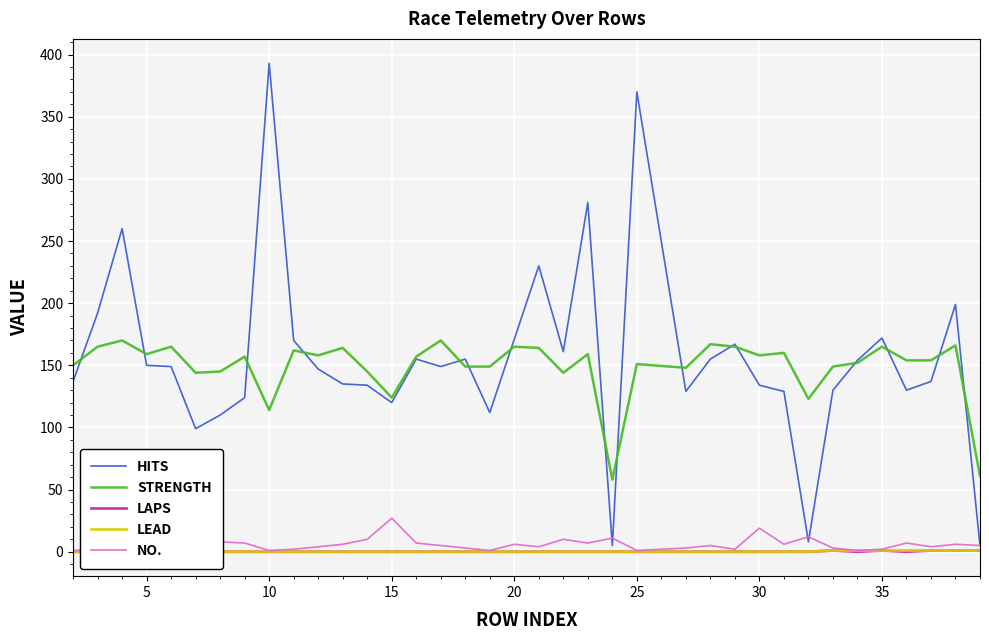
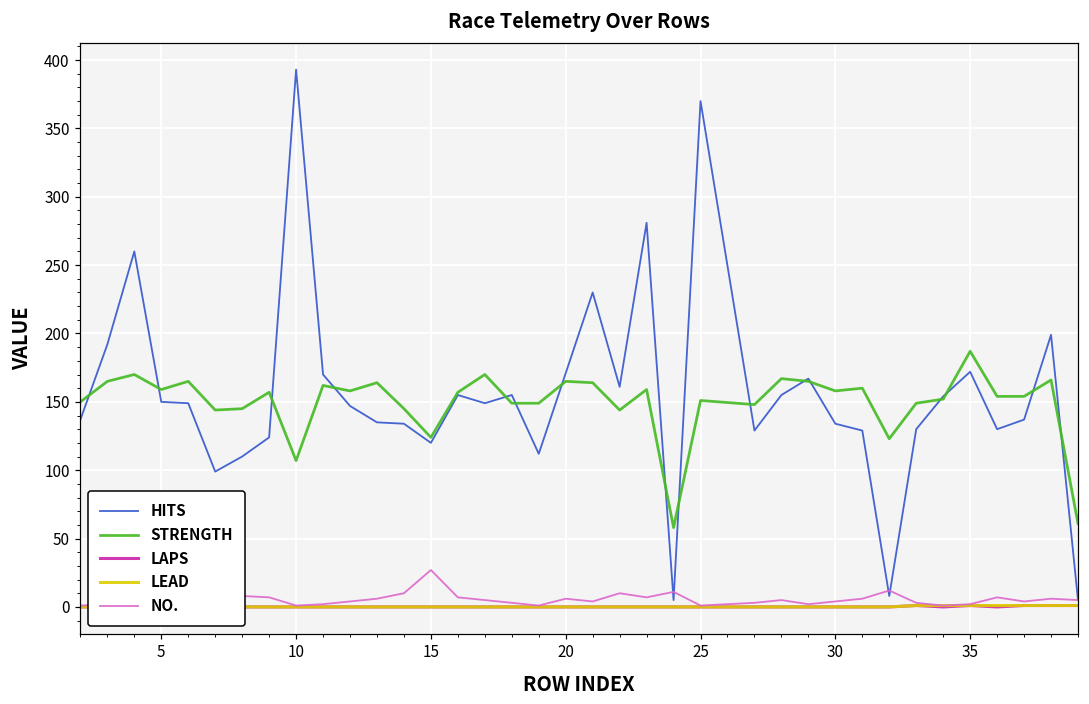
STRENGTH, 10: 114 -> 107
NO., 30: 19 -> 4
STRENGTH, 35: 165 -> 187
